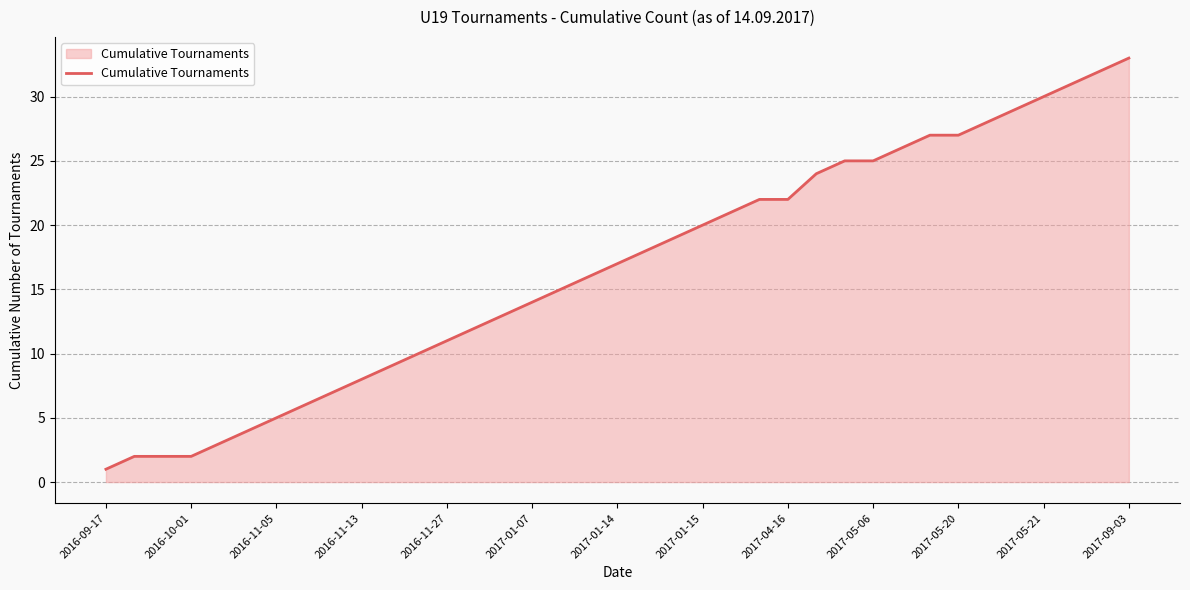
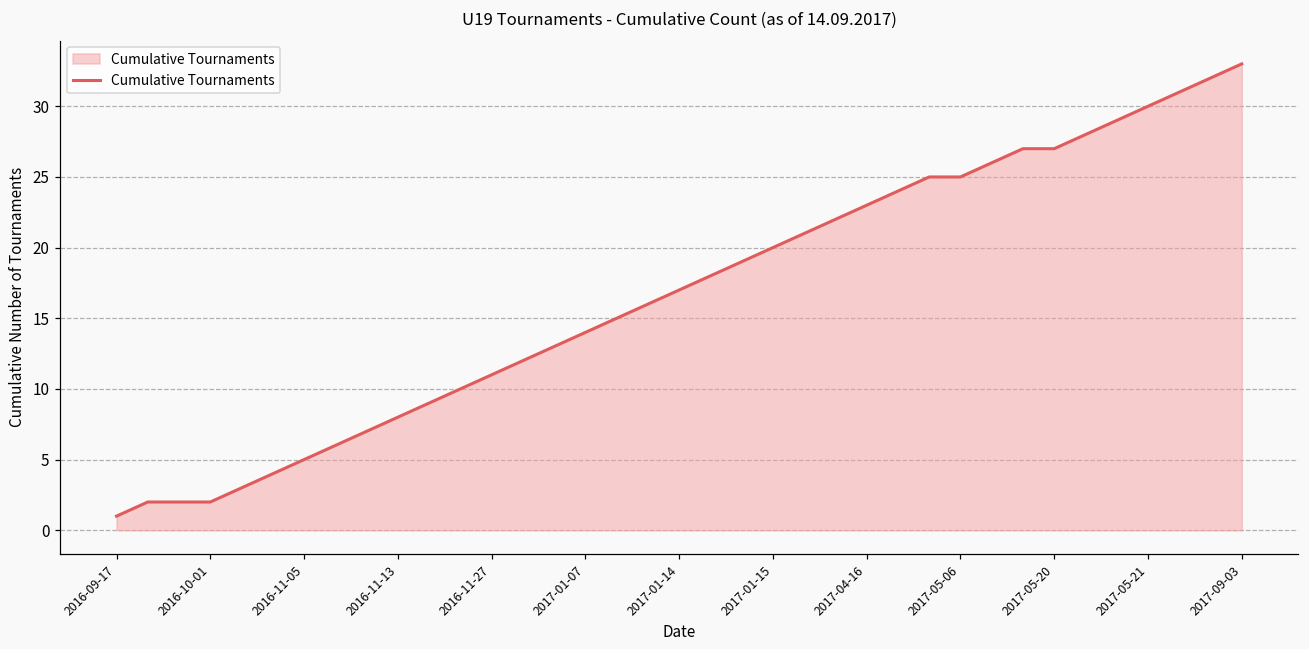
2017-04-16: 22 -> 23
